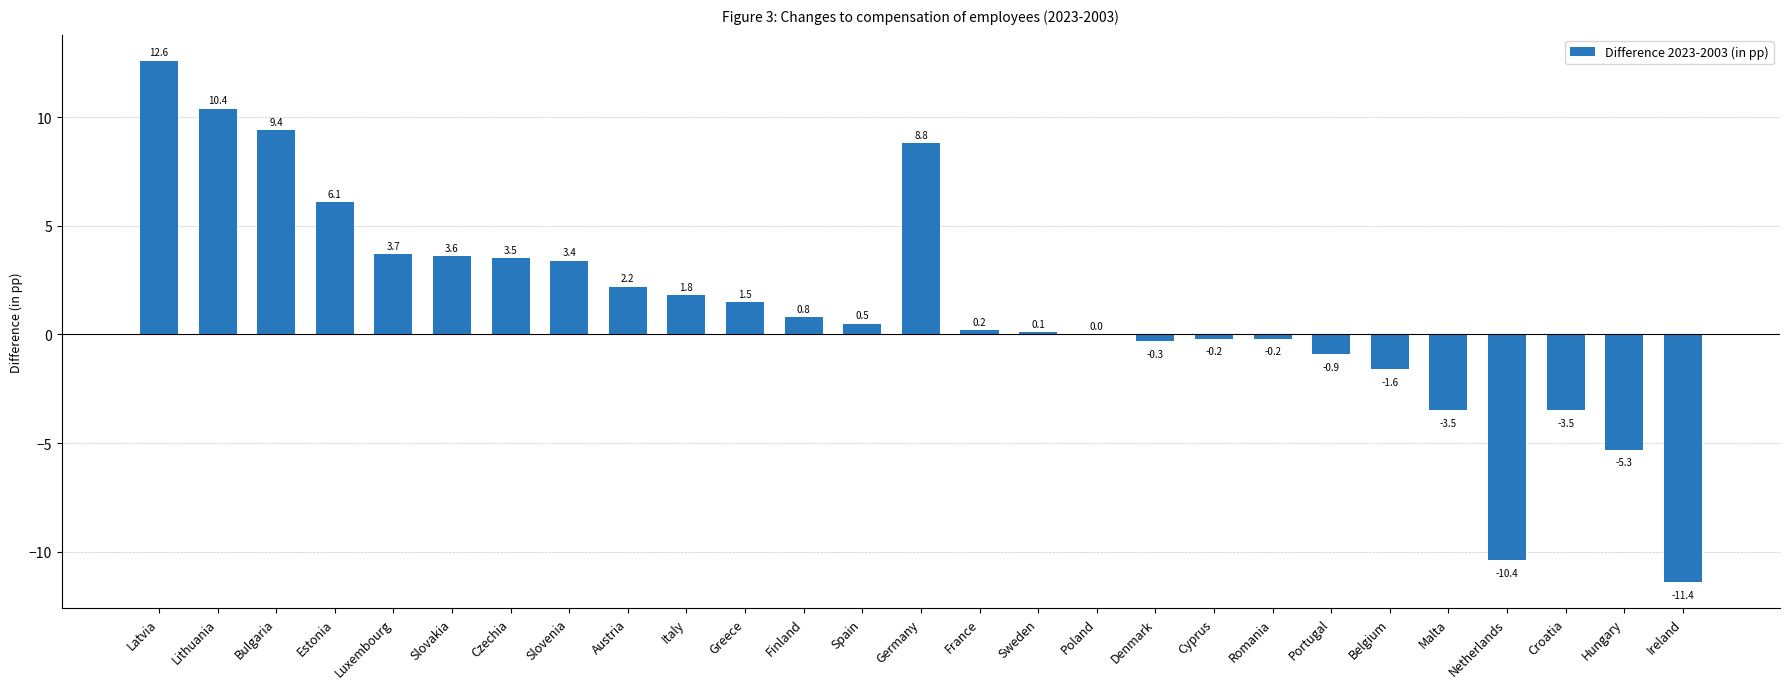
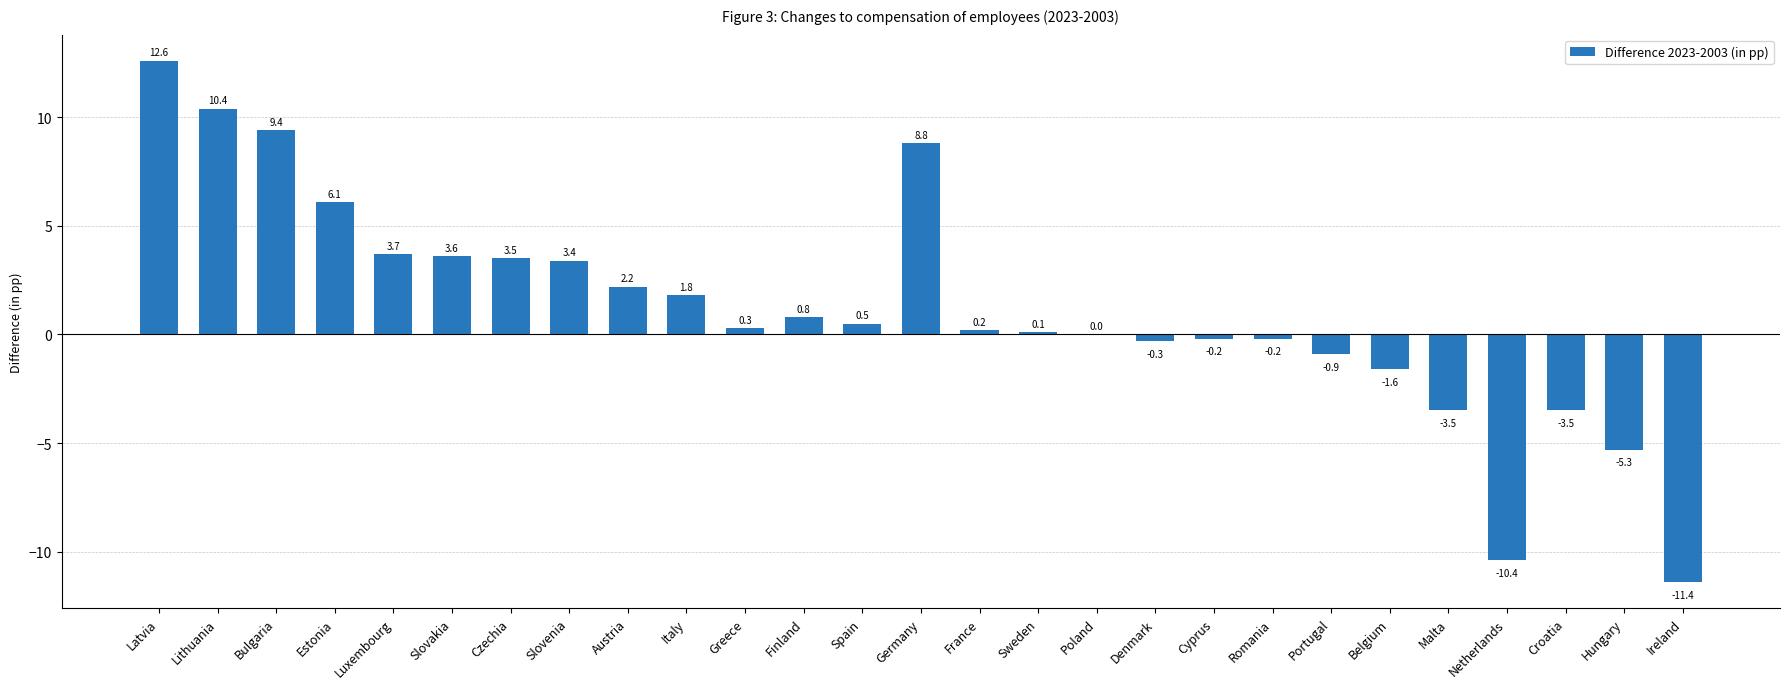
Greece: 1.5 -> 0.3
